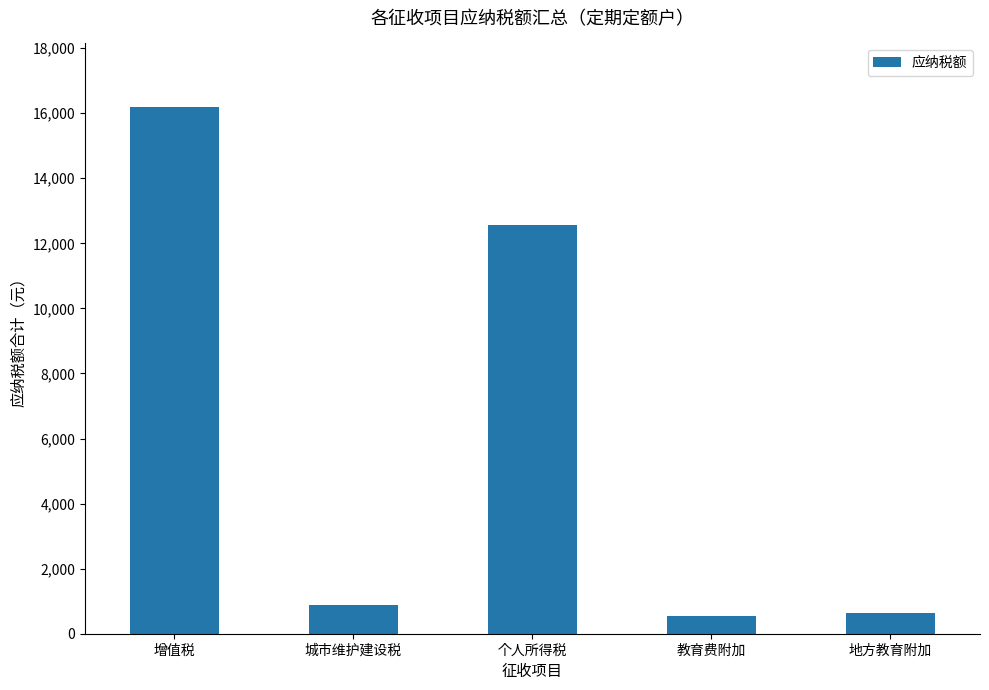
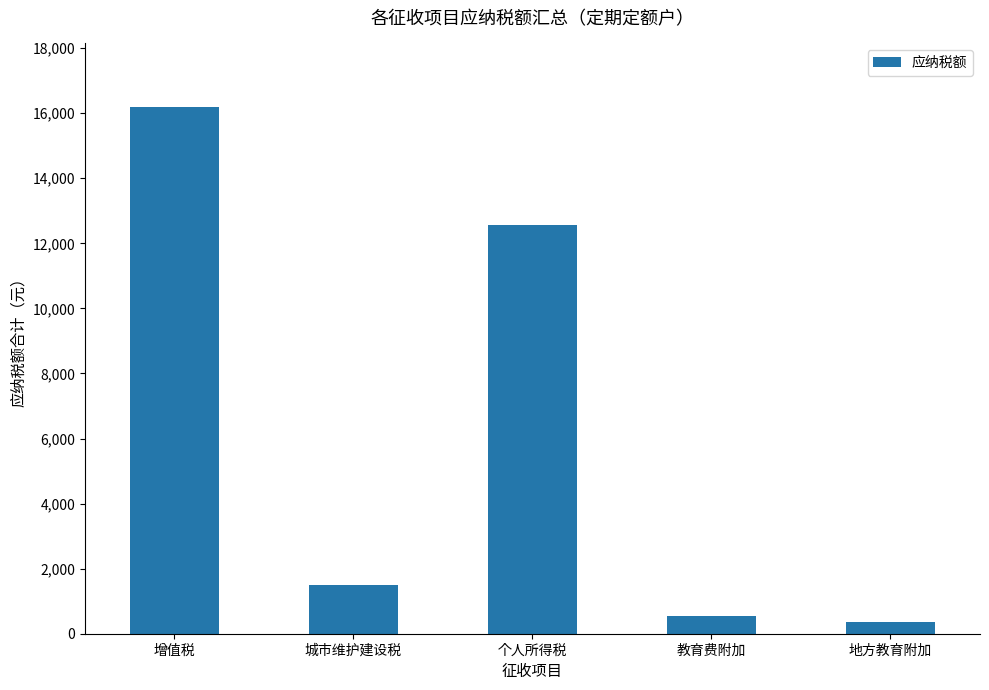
城市维护建设税: 900 -> 1,500
地方教育附加: 600 -> 400
